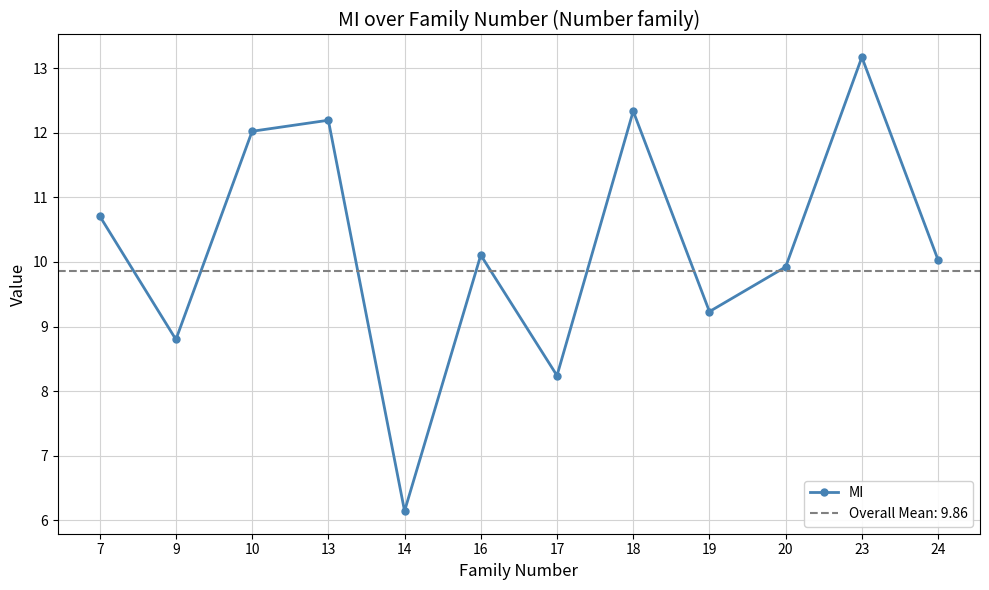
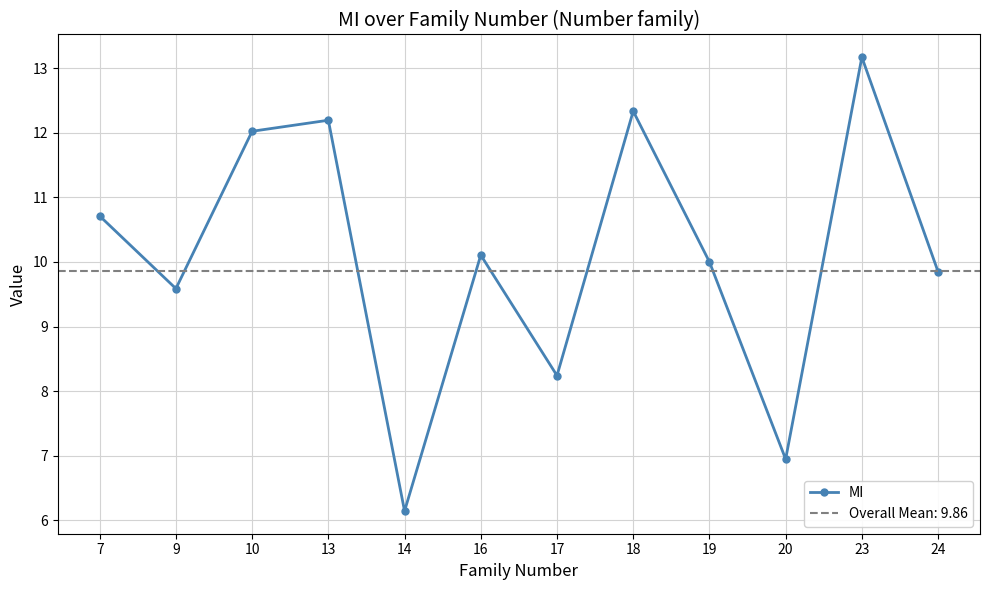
9: 8.8 -> 9.6
19: 9.2 -> 10.0
20: 9.9 -> 6.9
24: 10.0 -> 9.8
